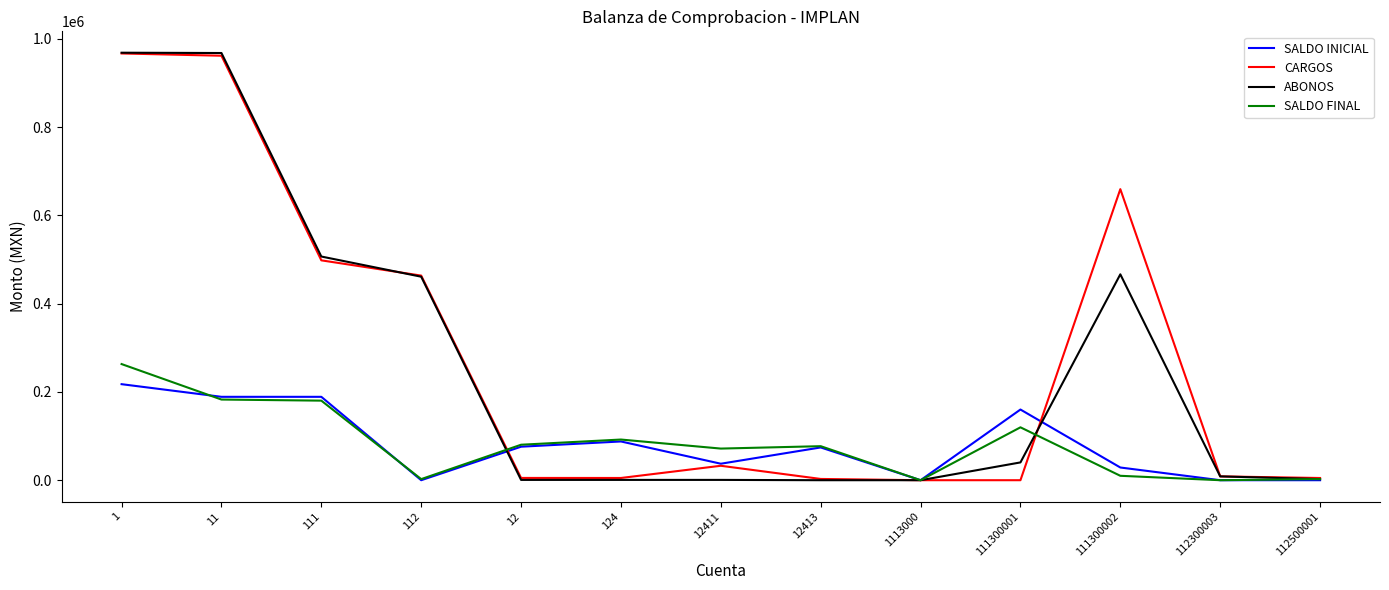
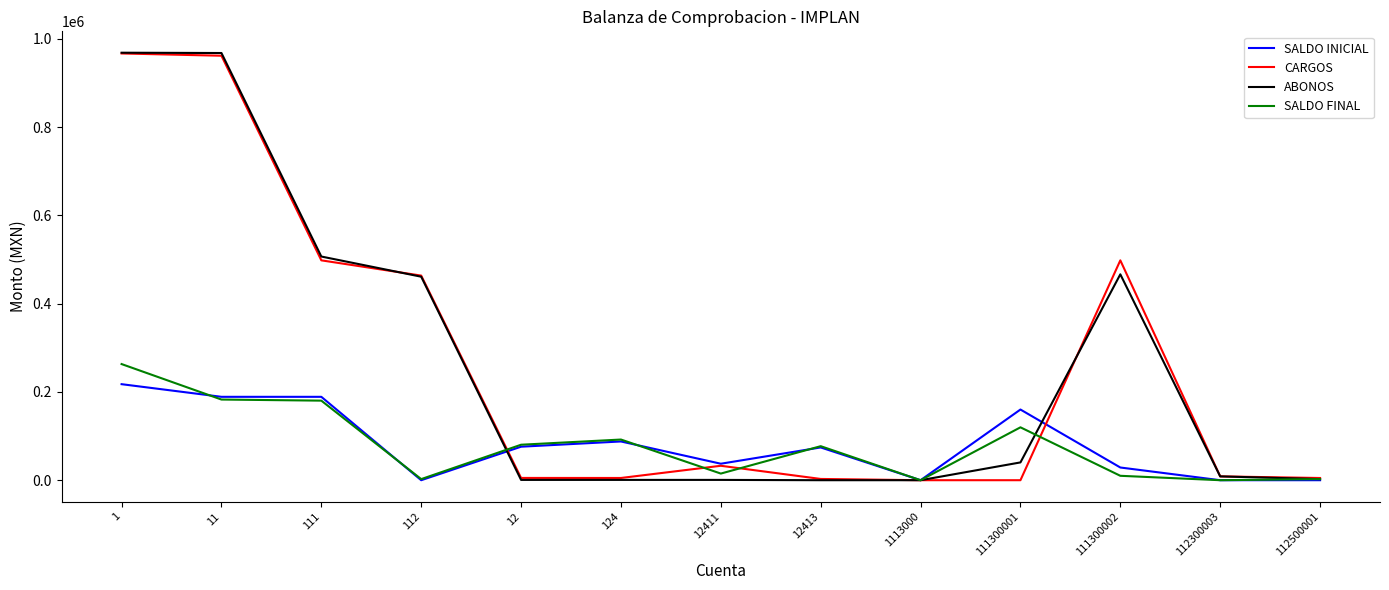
SALDO FINAL, 12411: 70000 -> 20000
CARGOS, 111300002: 660000 -> 500000
